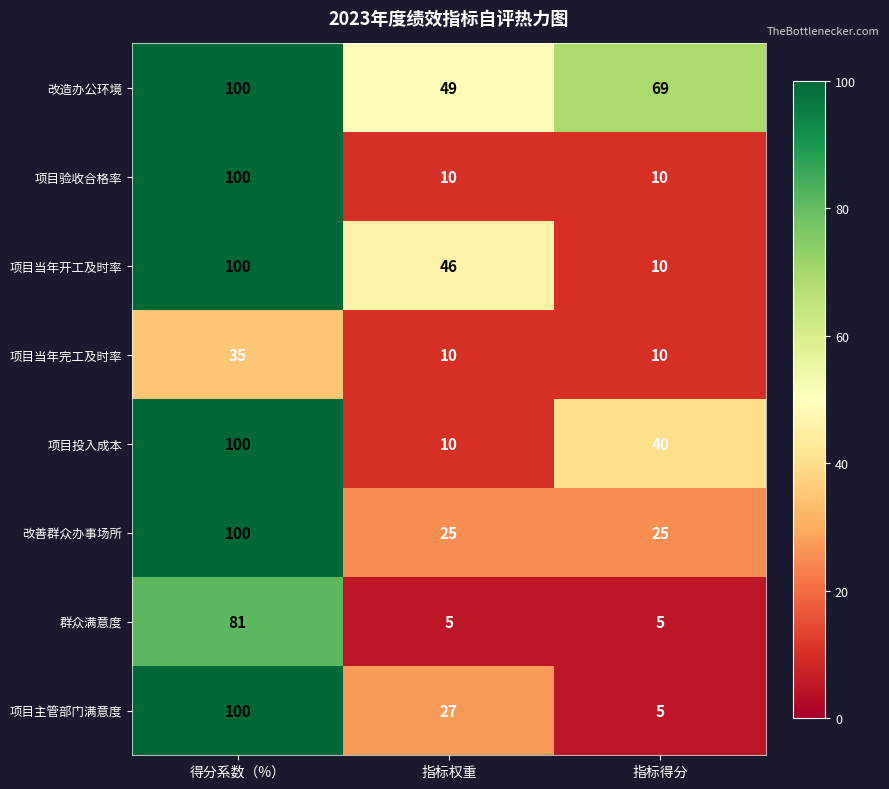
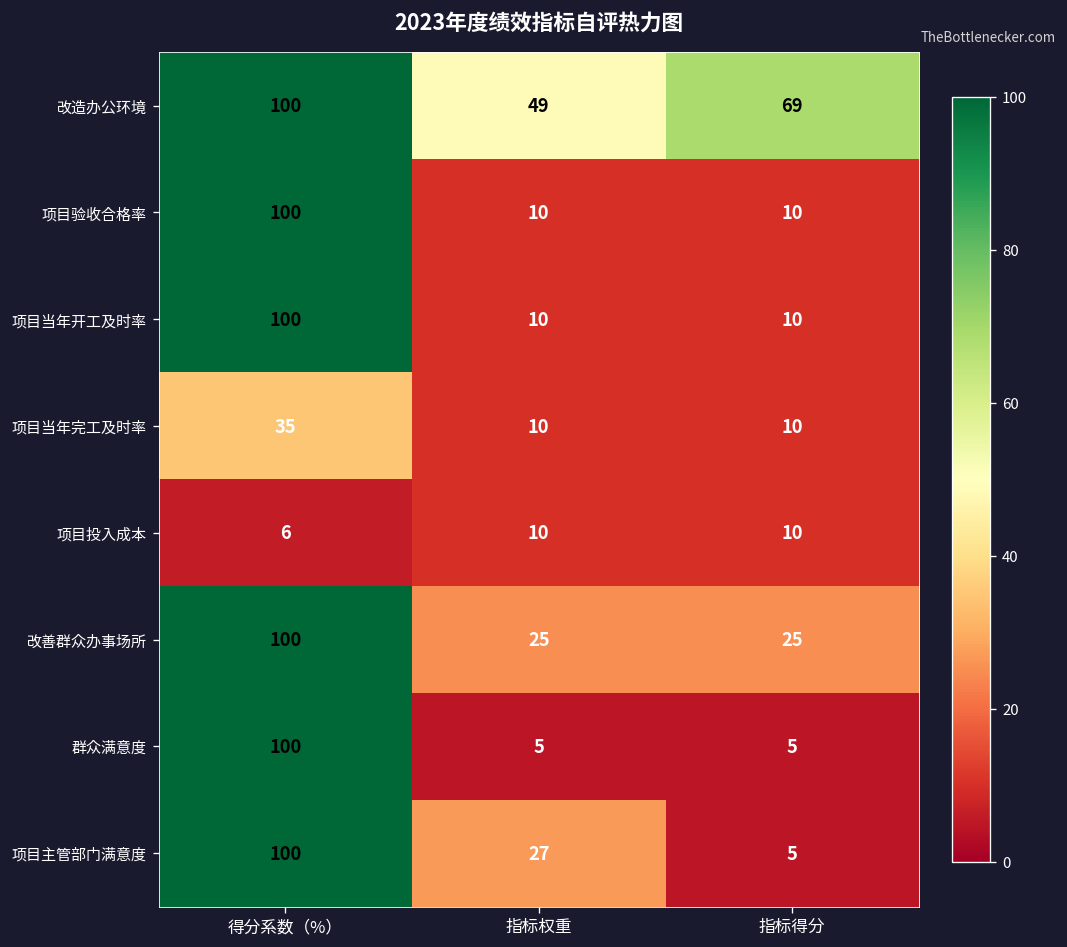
项目当年开工及时率, 指标权重: 46 -> 10
项目投入成本, 得分系数（%）: 100 -> 6
项目投入成本, 指标得分: 40 -> 10
群众满意度, 得分系数（%）: 81 -> 100
